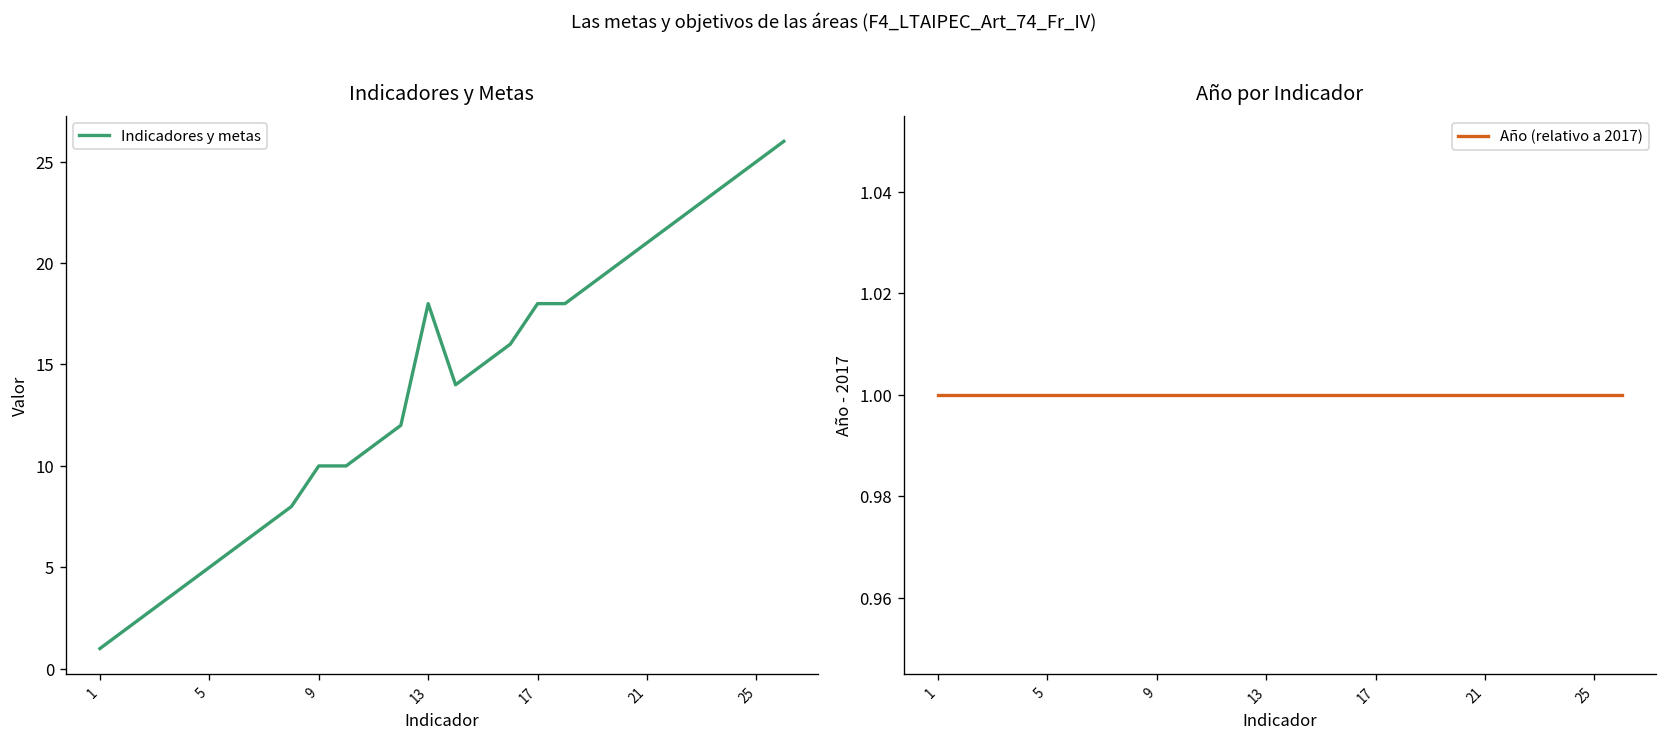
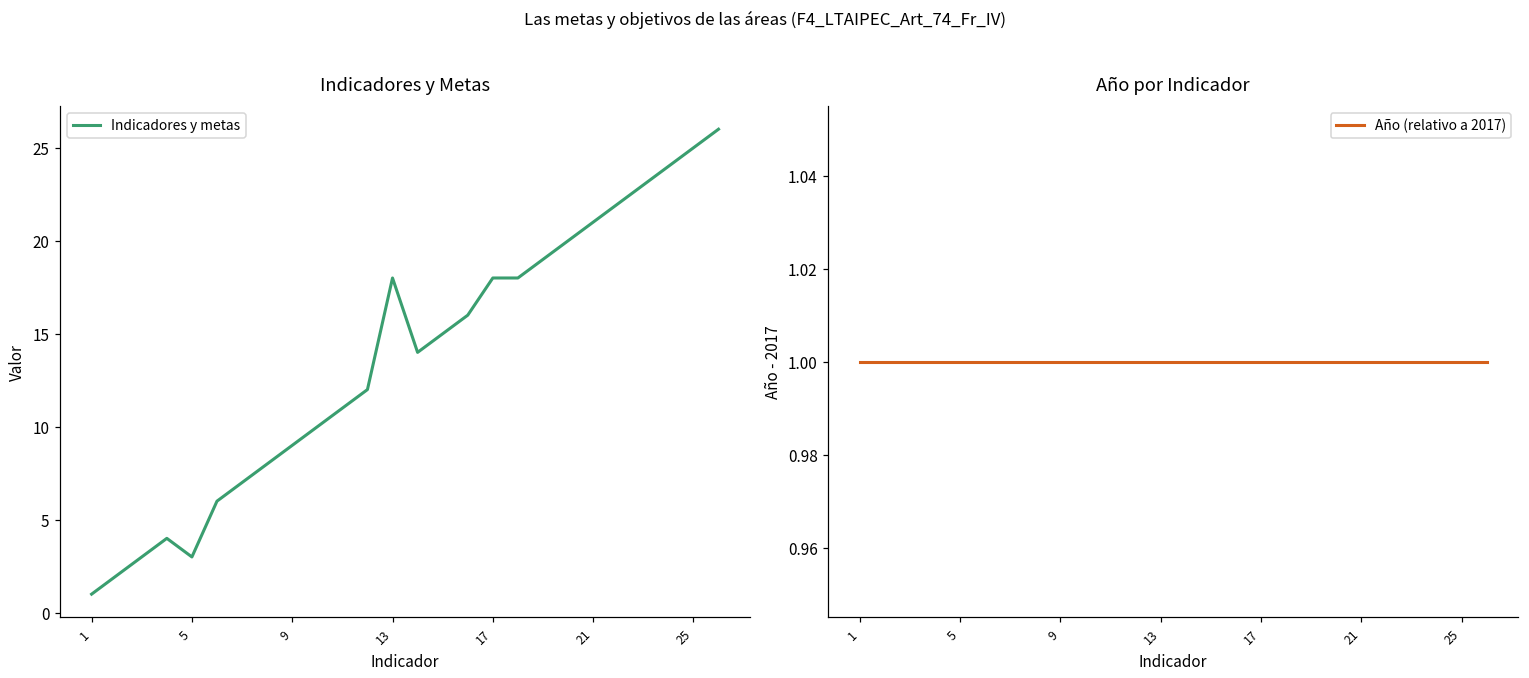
Indicadores y Metas, 5: 5 -> 3
Indicadores y Metas, 9: 10 -> 9
